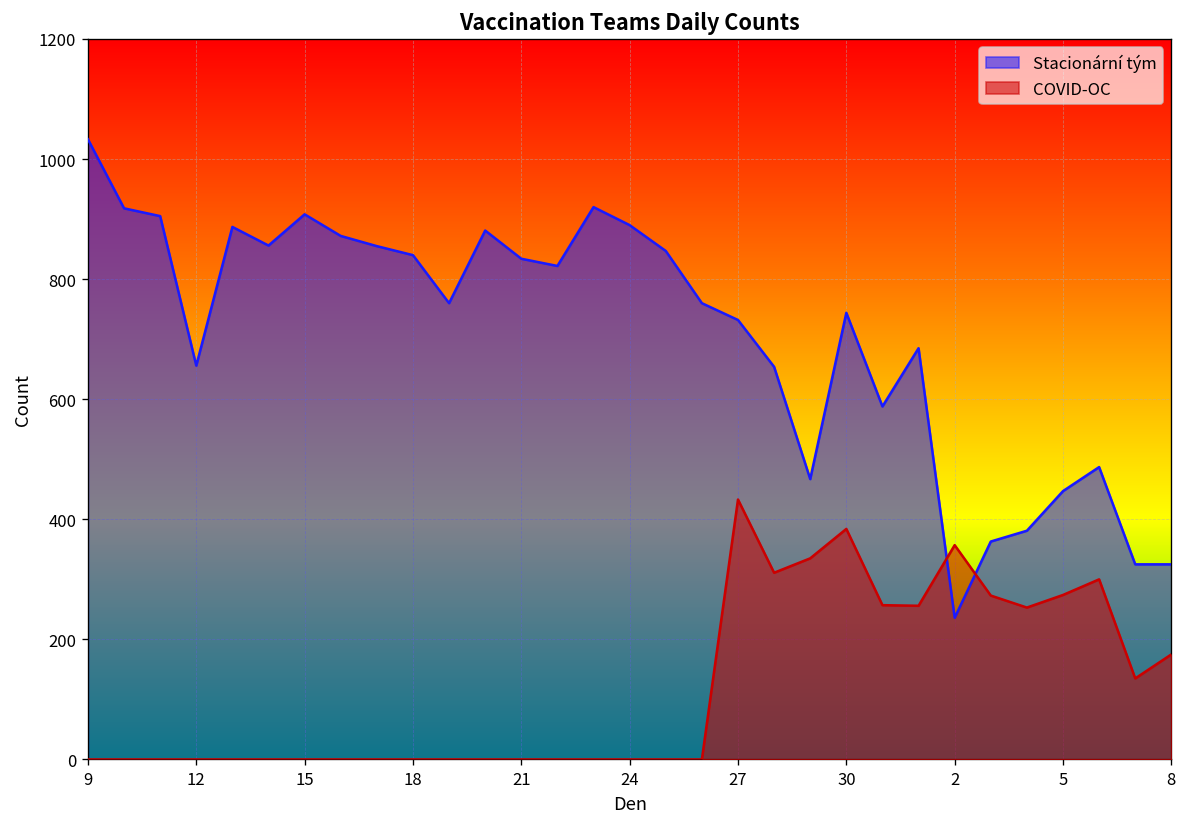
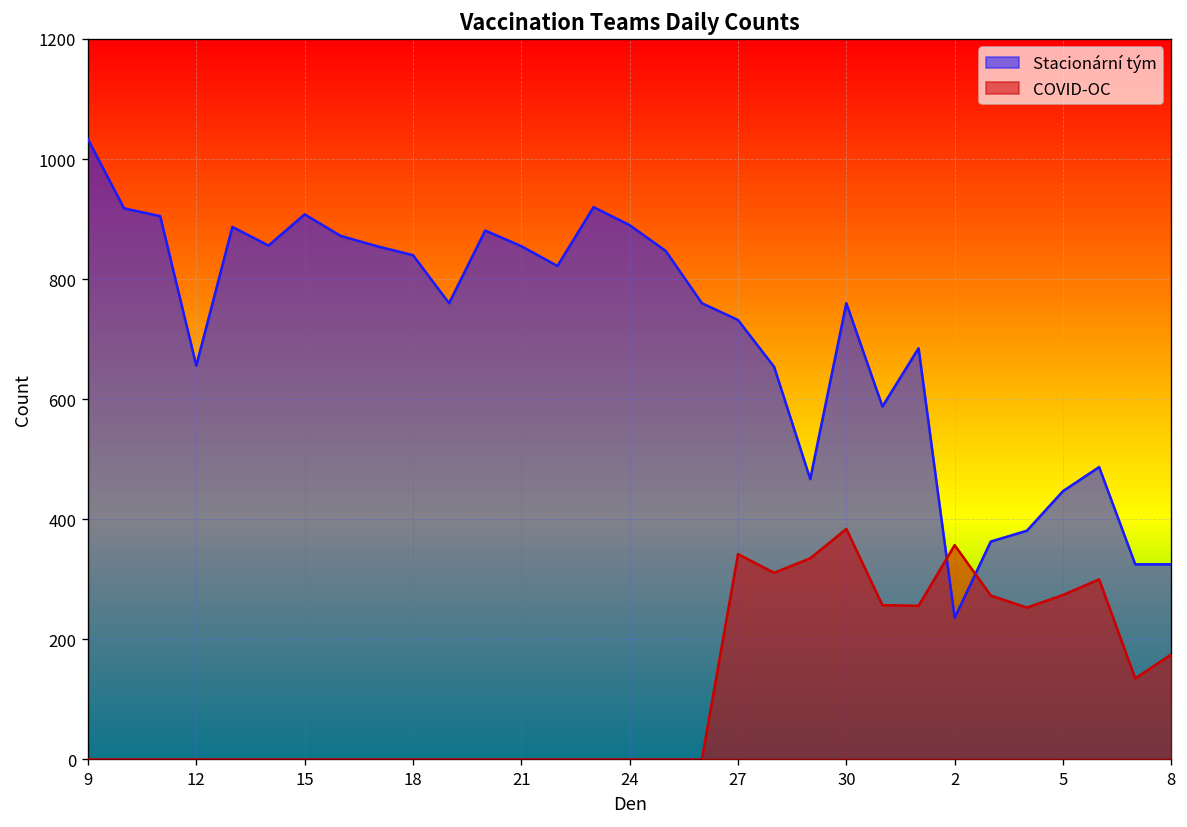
Stacionární tým, 21: 830 -> 860
COVID-OC, 27: 430 -> 340
Stacionární tým, 30: 740 -> 760
